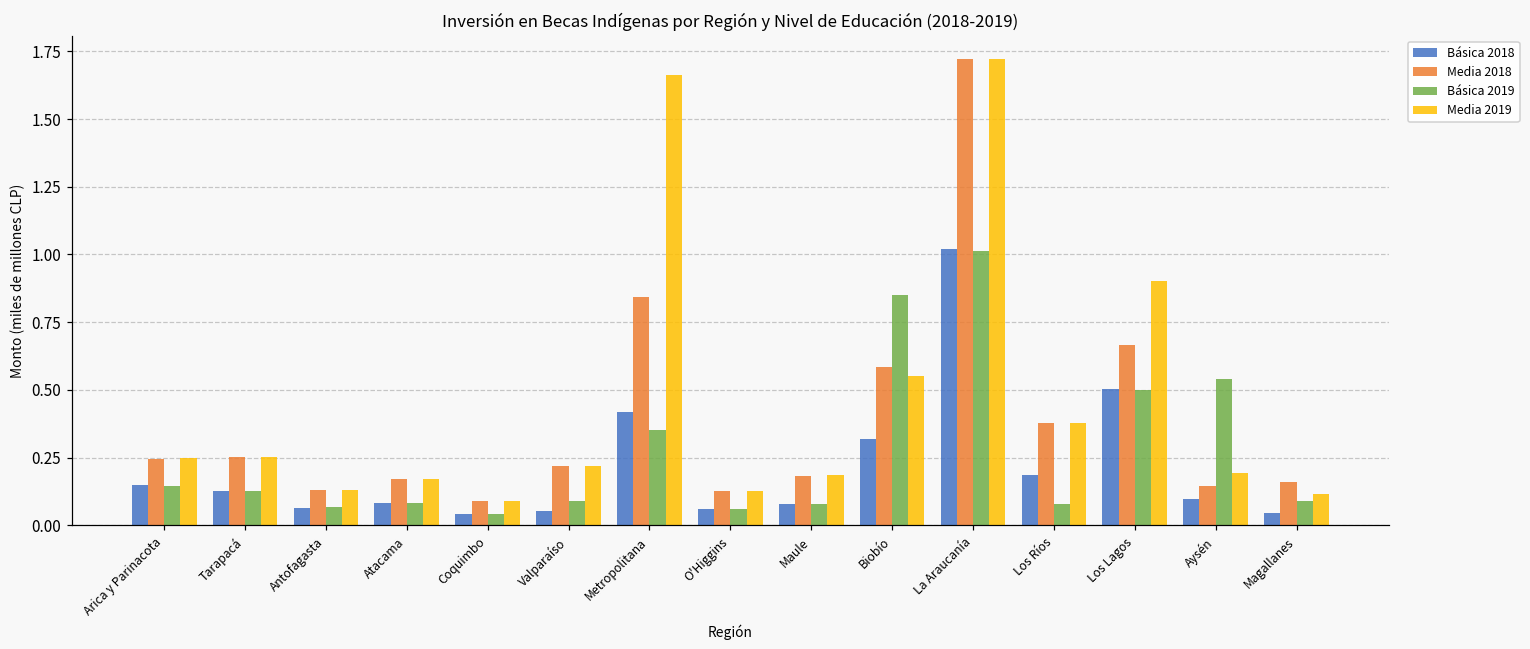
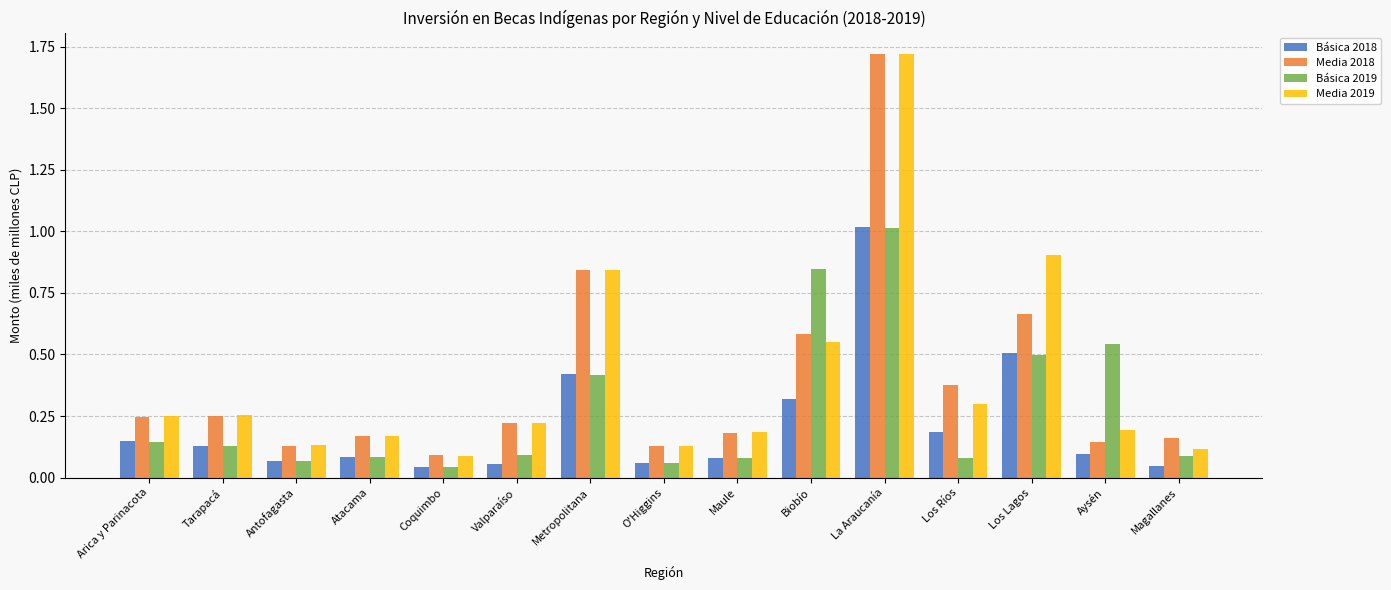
Básica 2019, Metropolitana: 0.35 -> 0.42
Media 2019, Metropolitana: 1.66 -> 0.84
Media 2019, Los Ríos: 0.38 -> 0.30
